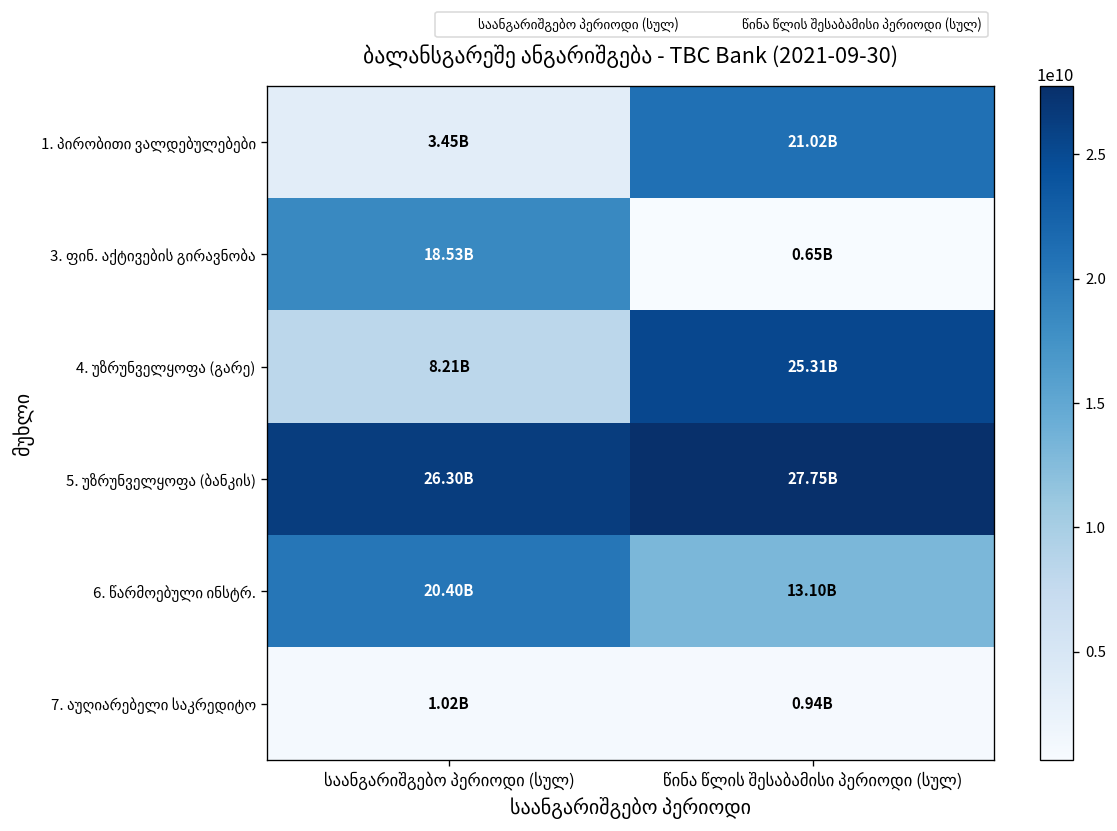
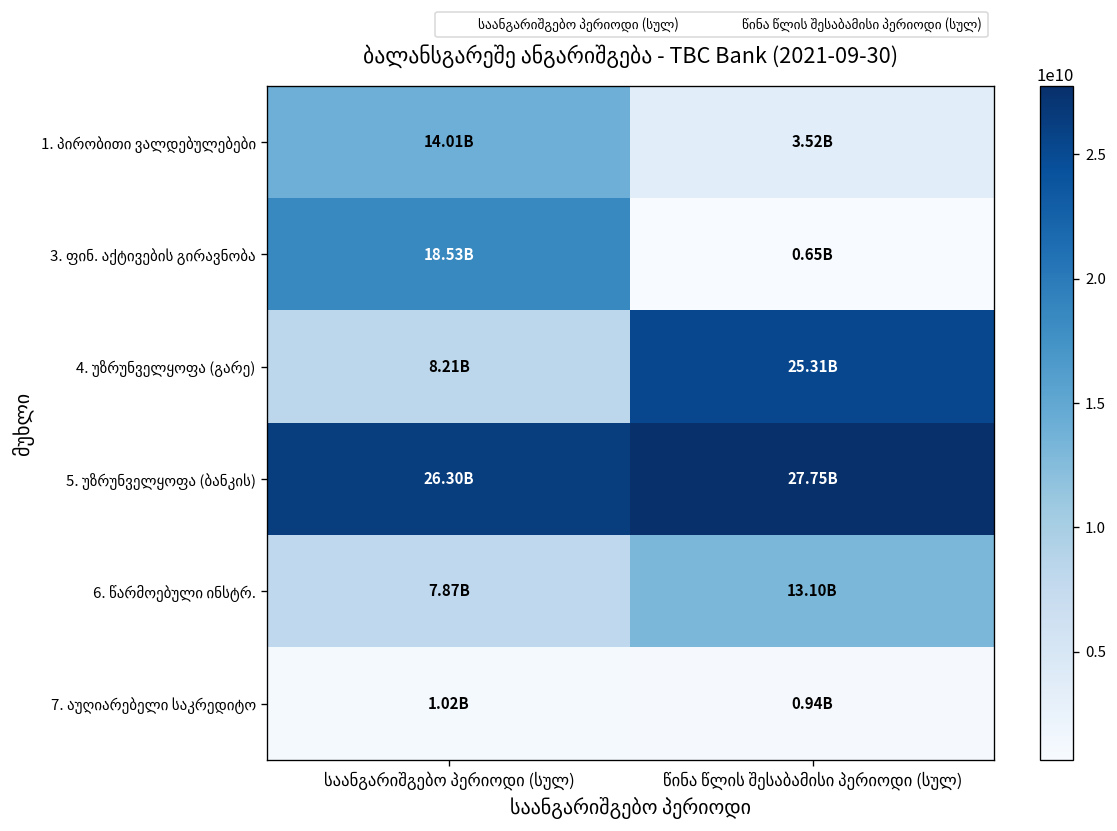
1. პირობითი ვალდებულებები, საანგარიშგებო პერიოდი (სულ): 3.45B -> 14.01B
1. პირობითი ვალდებულებები, წინა წლის შესაბამისი პერიოდი (სულ): 21.02B -> 3.52B
6. წარმოებული ინსტრ., საანგარიშგებო პერიოდი (სულ): 20.40B -> 7.87B
